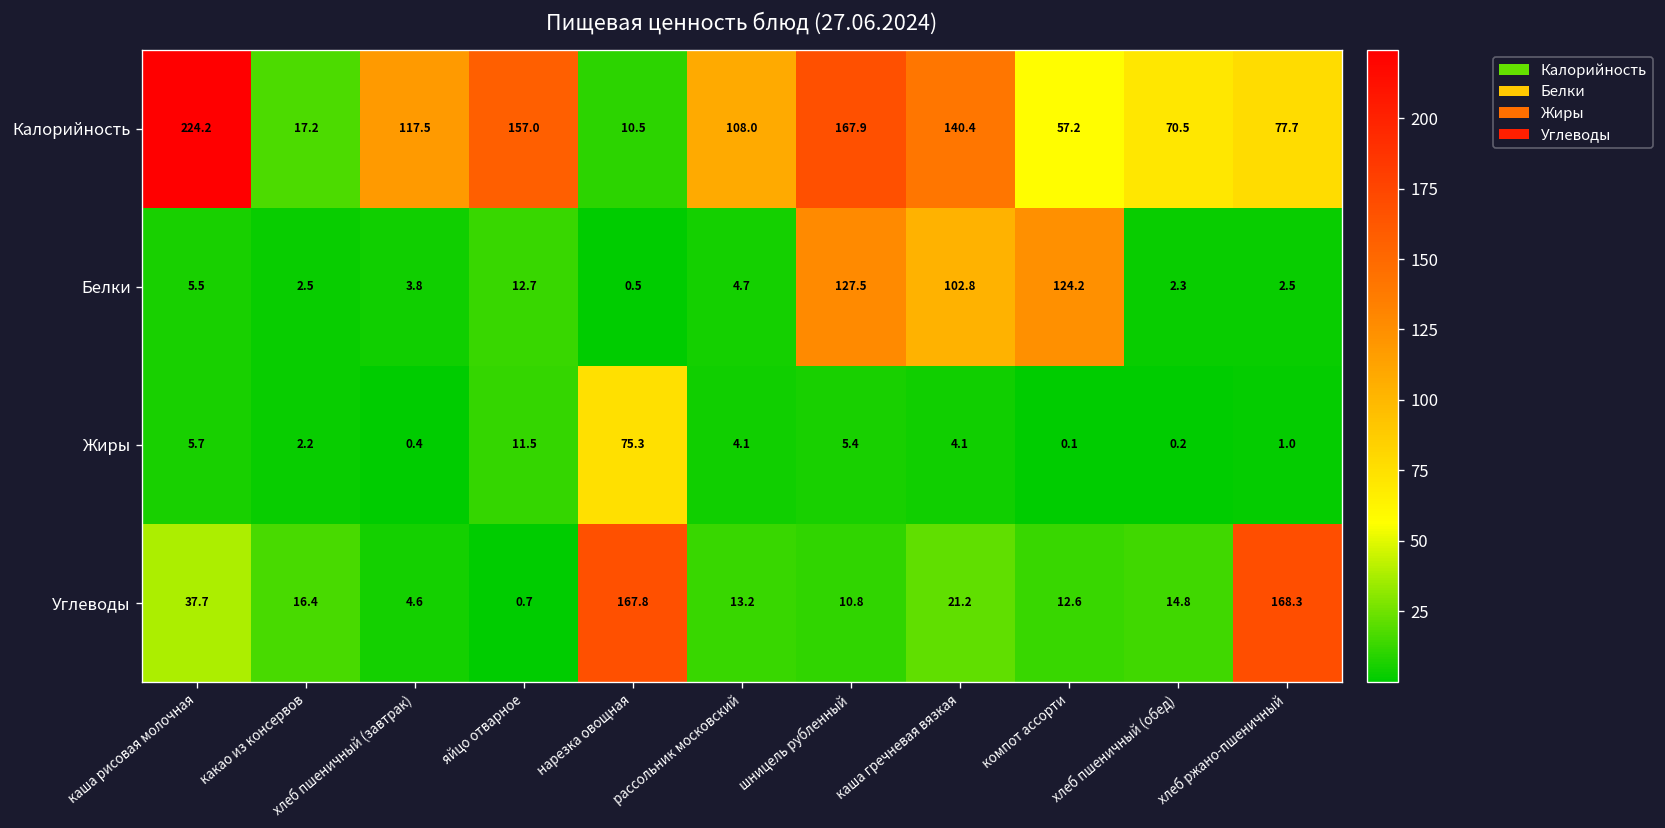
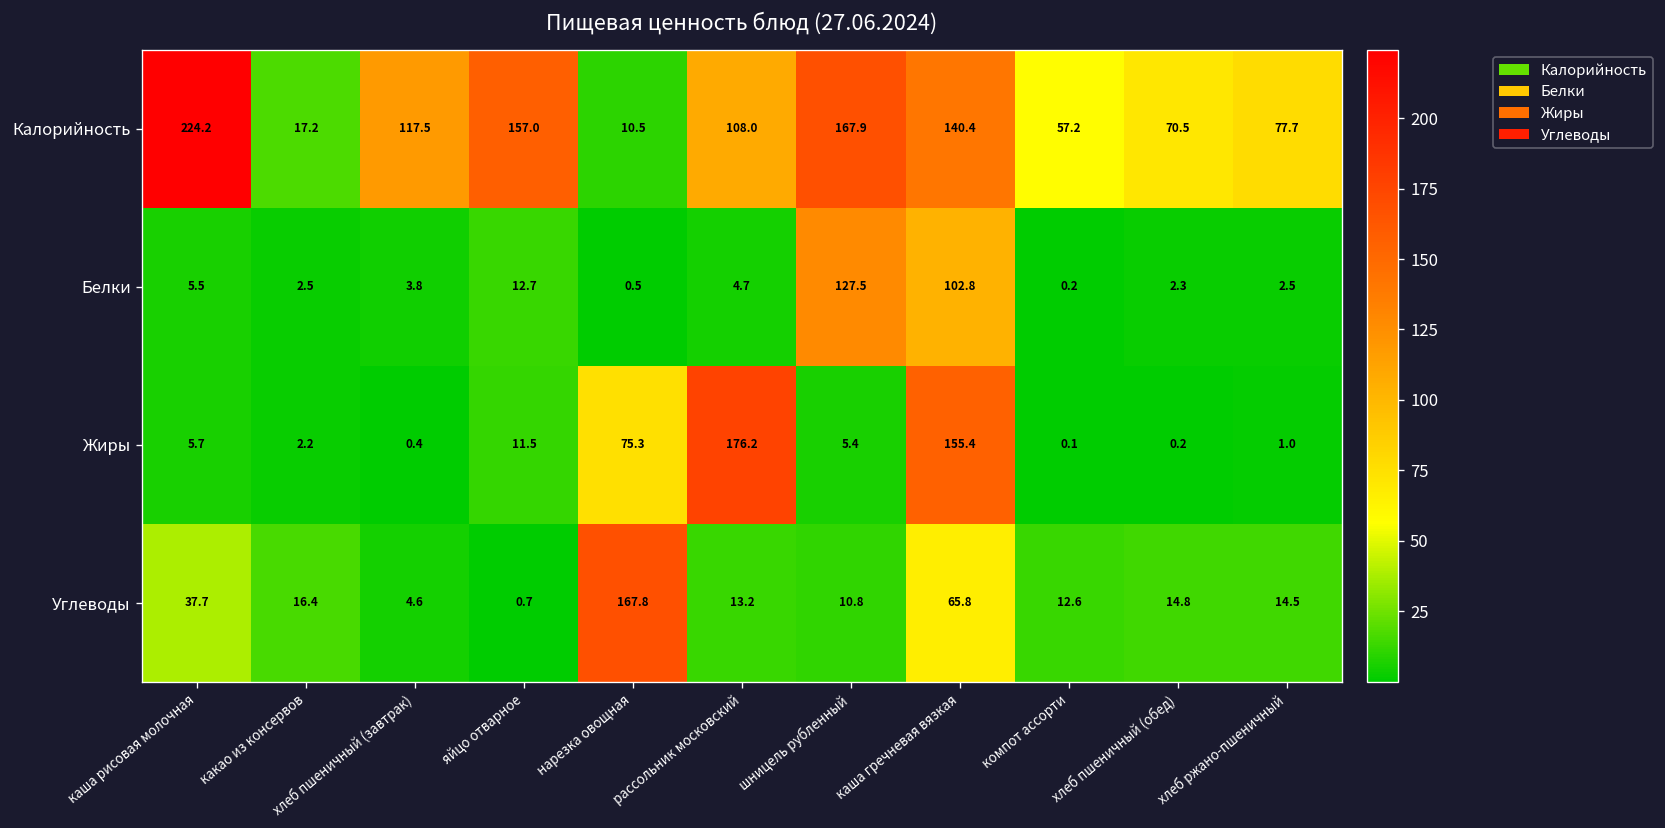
Белки, компот ассорти: 124.2 -> 0.2
Жиры, рассольник московский: 4.1 -> 176.2
Жиры, каша гречневая вязкая: 4.1 -> 155.4
Углеводы, каша гречневая вязкая: 21.2 -> 65.8
Углеводы, хлеб ржано-пшеничный: 168.3 -> 14.5
